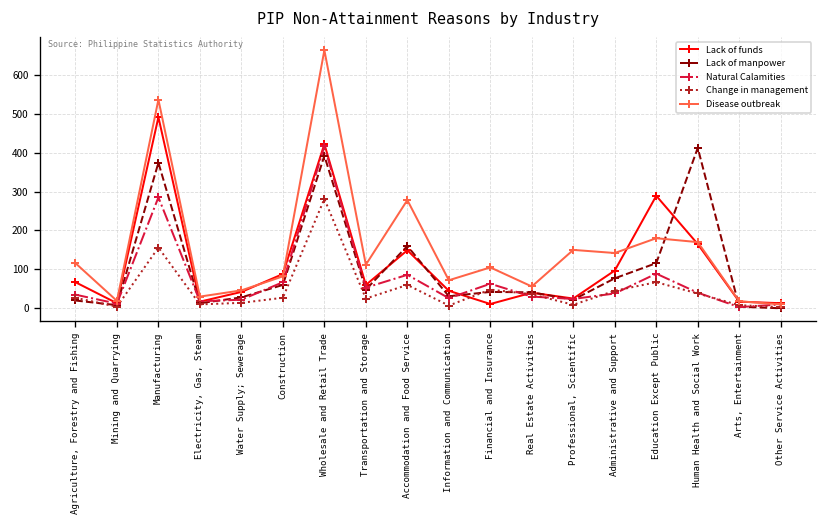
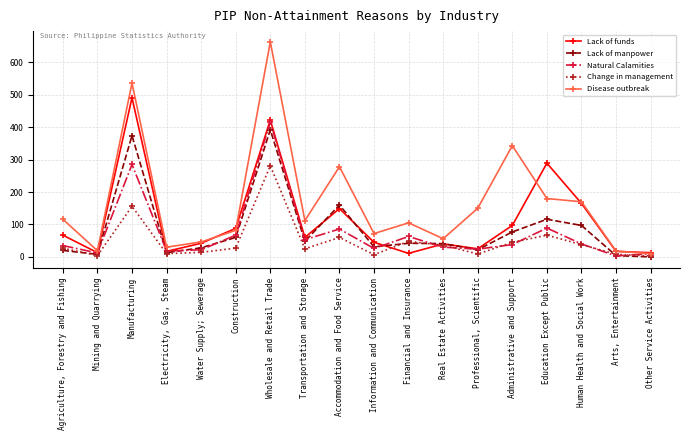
Disease outbreak, Administrative and Support: 140 -> 340
Lack of manpower, Human Health and Social Work: 410 -> 100
